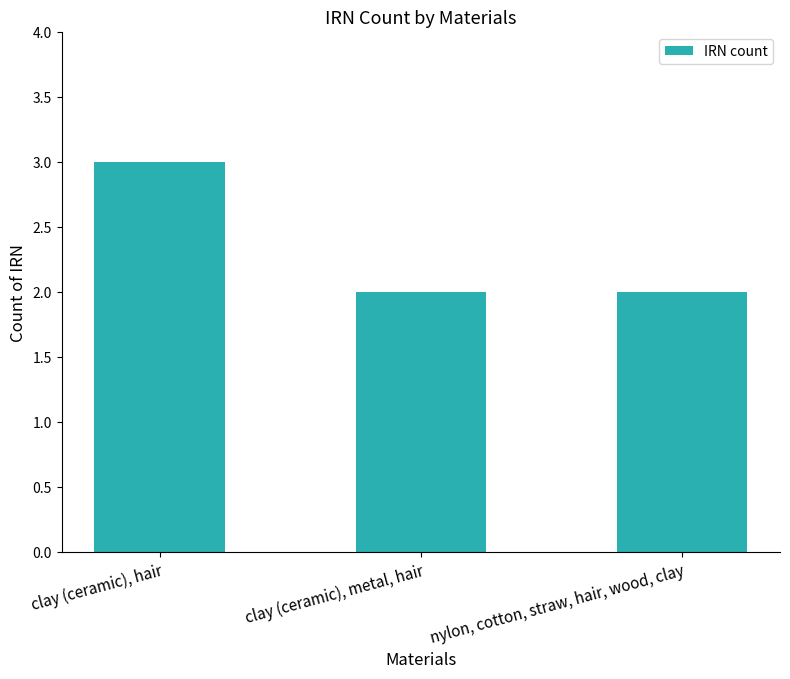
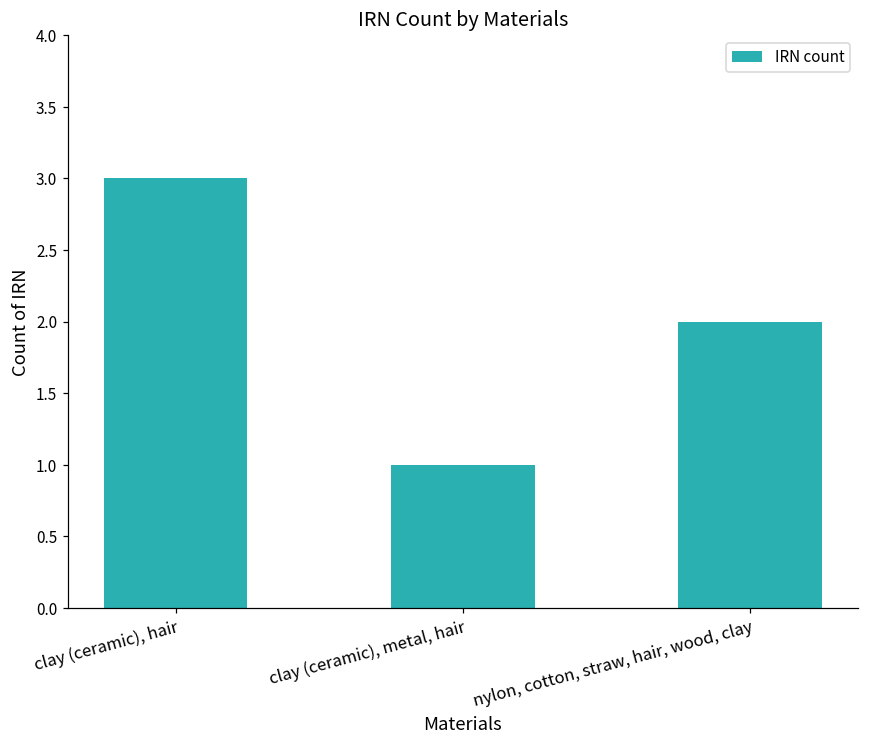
clay (ceramic), metal, hair: 2 -> 1
